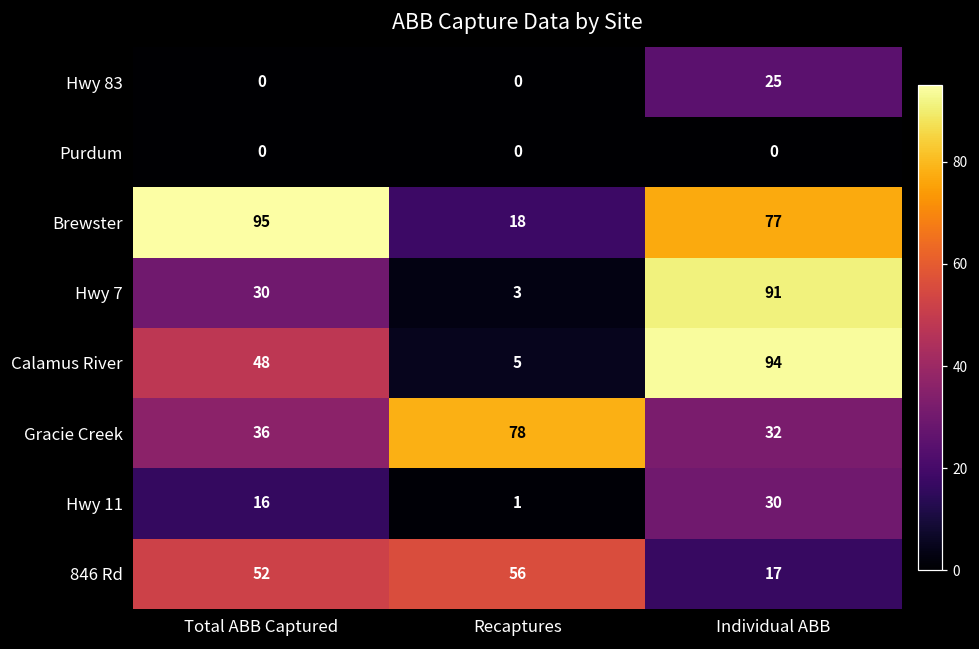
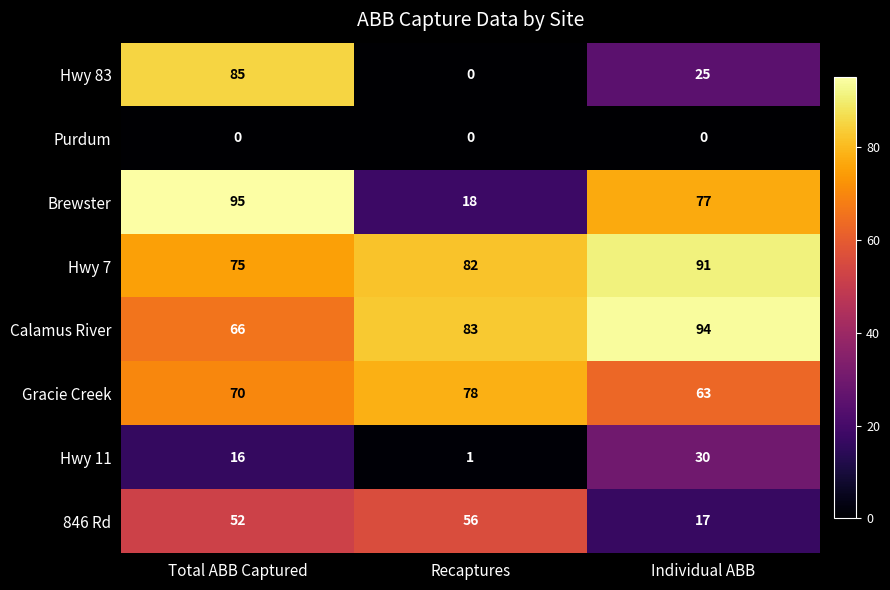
Hwy 83, Total ABB Captured: 0 -> 85
Hwy 7, Total ABB Captured: 30 -> 75
Hwy 7, Recaptures: 3 -> 82
Calamus River, Total ABB Captured: 48 -> 66
Calamus River, Recaptures: 5 -> 83
Gracie Creek, Total ABB Captured: 36 -> 70
Gracie Creek, Individual ABB: 32 -> 63
